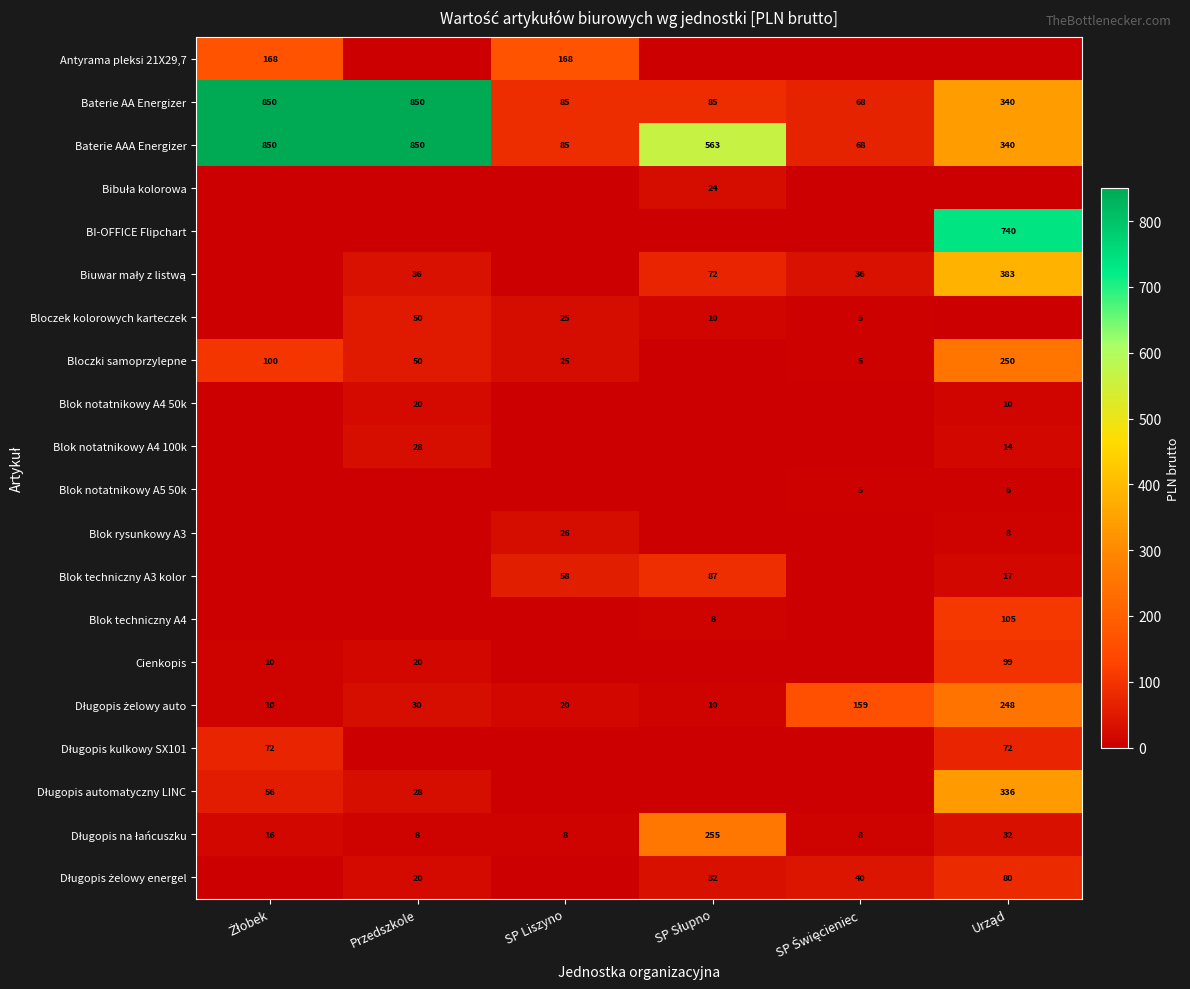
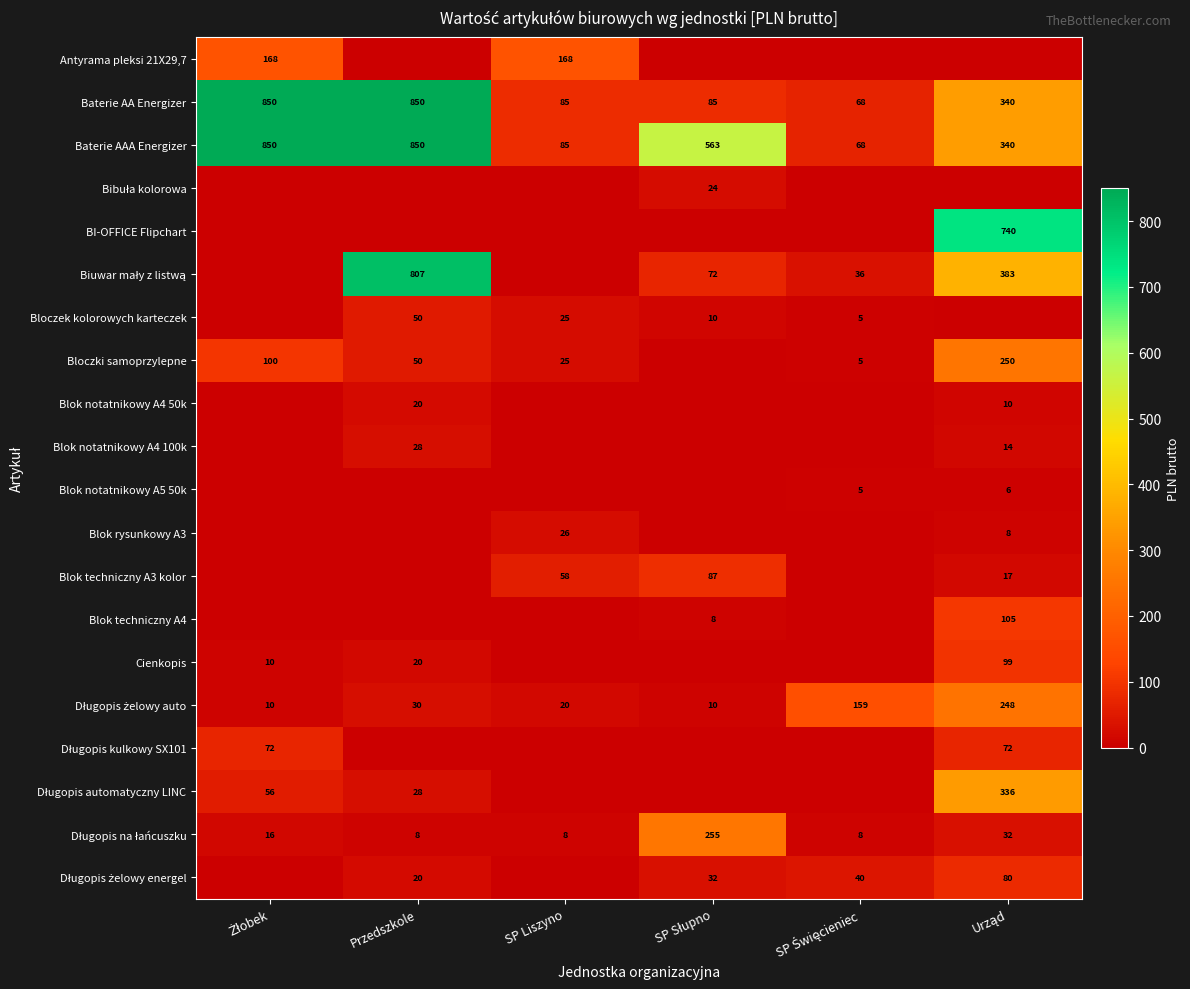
Biuwar mały z listwą, Przedszkole: 36 -> 807
